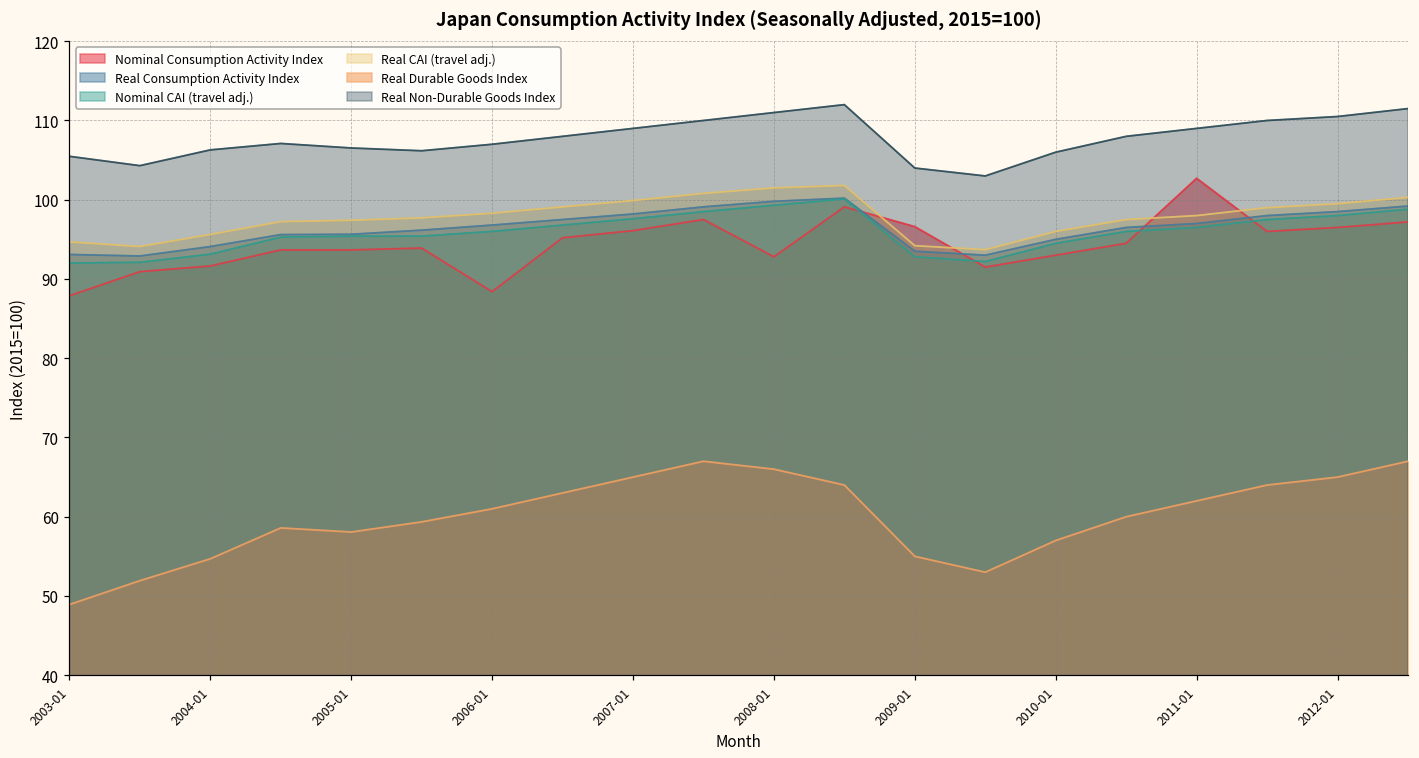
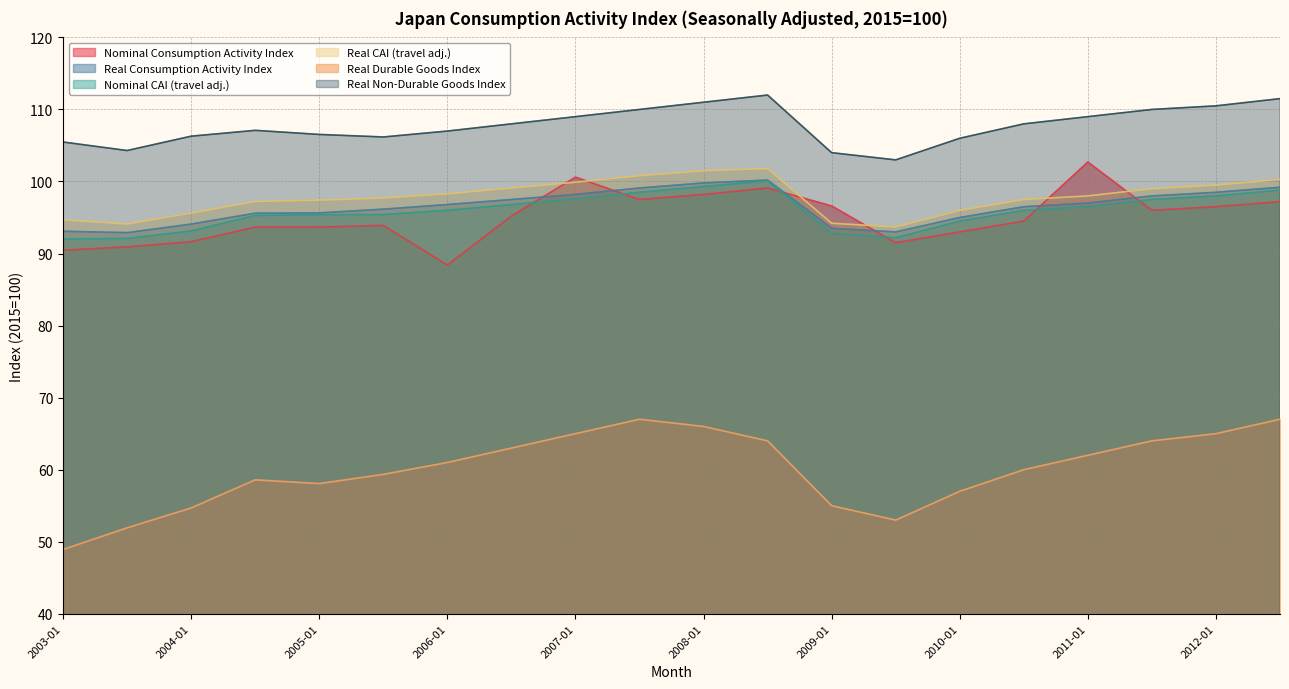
Nominal Consumption Activity Index, 2003-01: 88 -> 90
Nominal Consumption Activity Index, 2007-01: 96 -> 101
Nominal Consumption Activity Index, 2008-01: 93 -> 98
